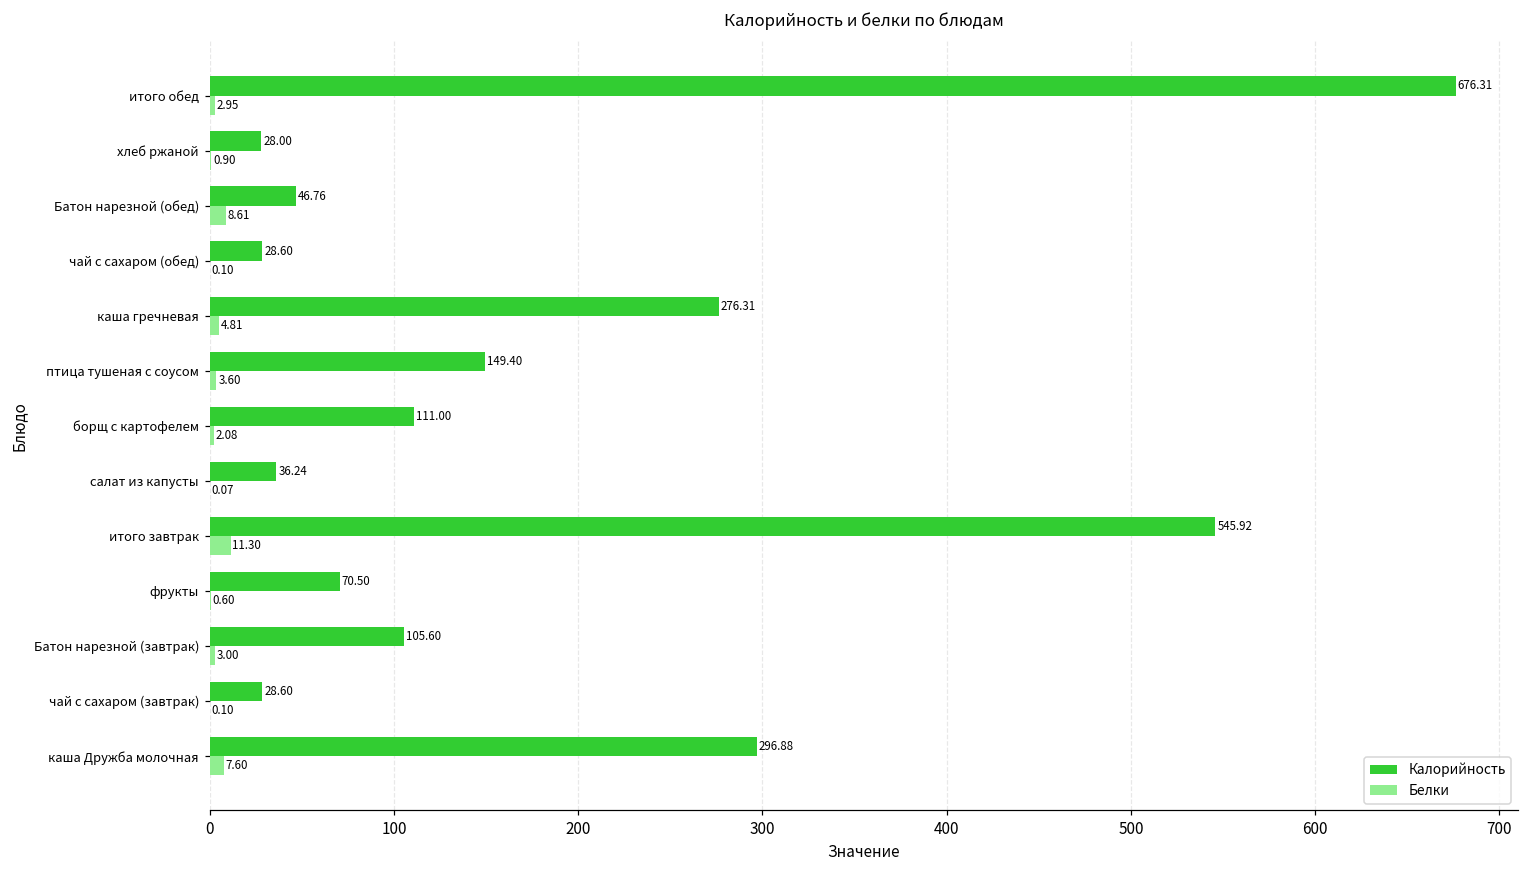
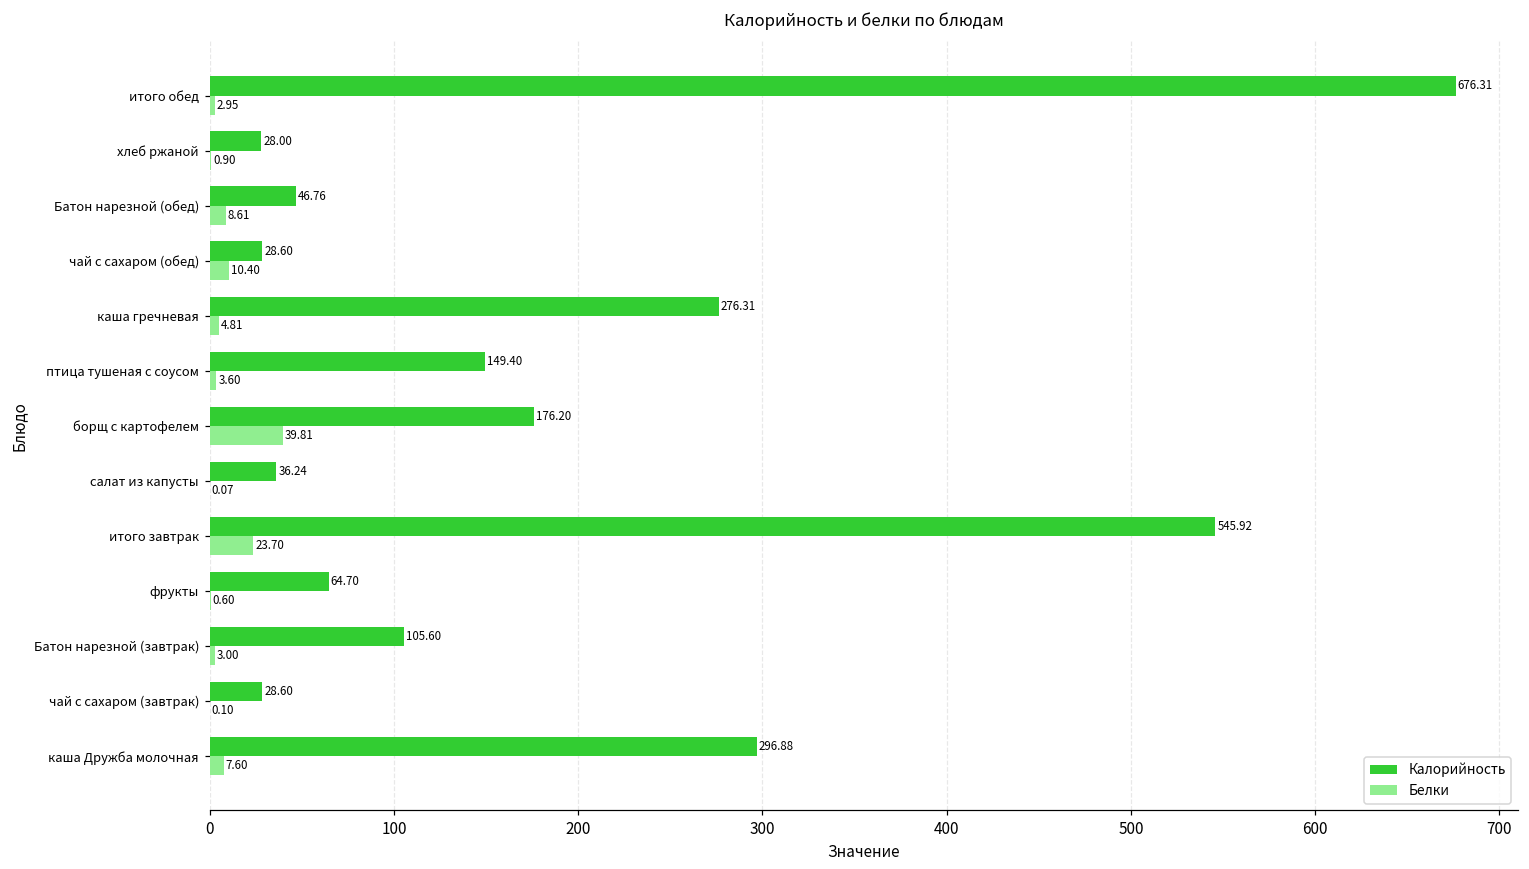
Белки, чай с сахаром (обед): 0.10 -> 10.40
Калорийность, борщ с картофелем: 111.00 -> 176.20
Белки, борщ с картофелем: 2.08 -> 39.81
Белки, итого завтрак: 11.30 -> 23.70
Калорийность, фрукты: 70.50 -> 64.70
